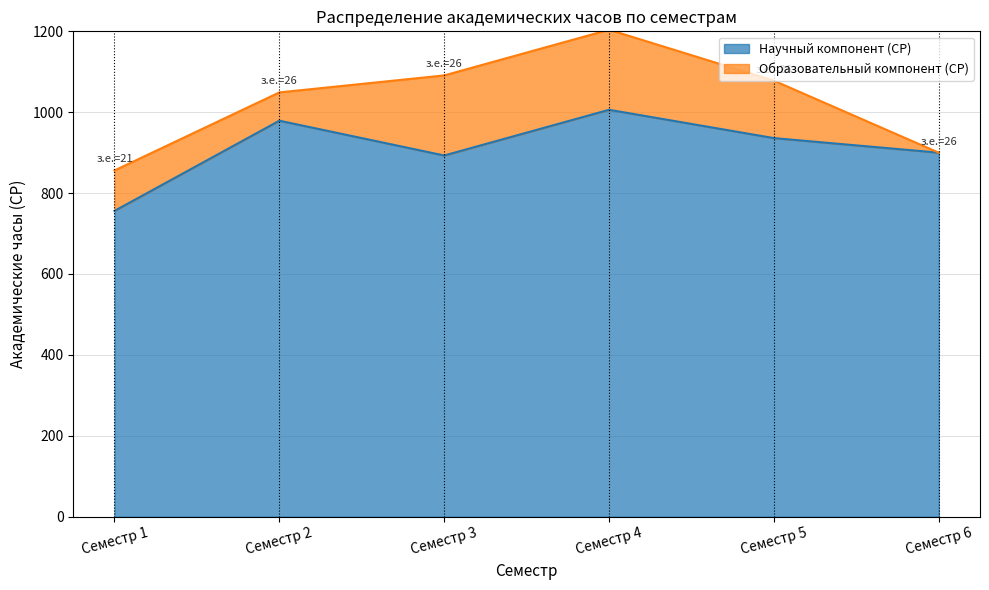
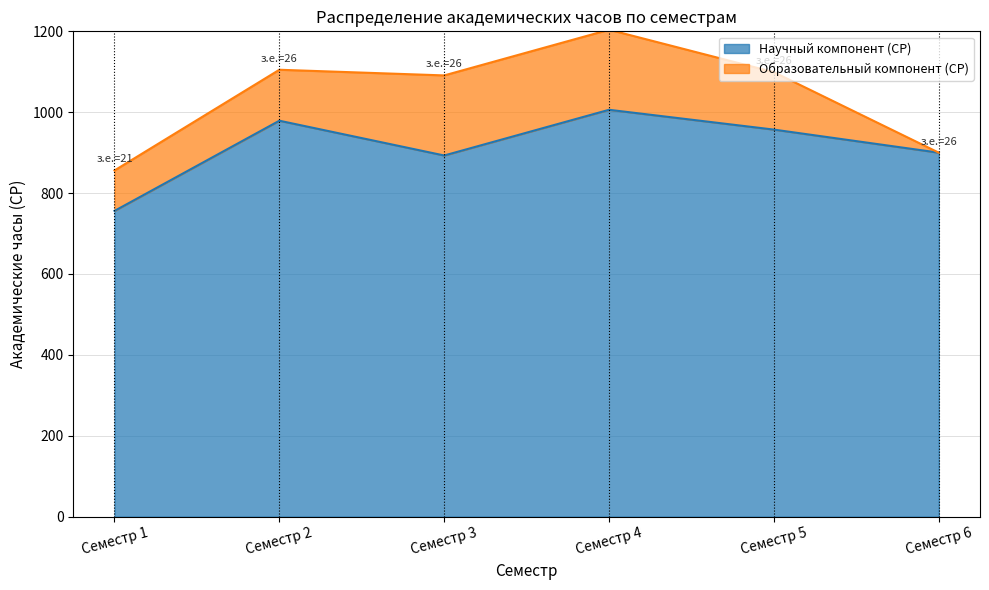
Образовательный компонент (СР), Семестр 2: 70 -> 130
Научный компонент (СР), Семестр 5: 940 -> 960
